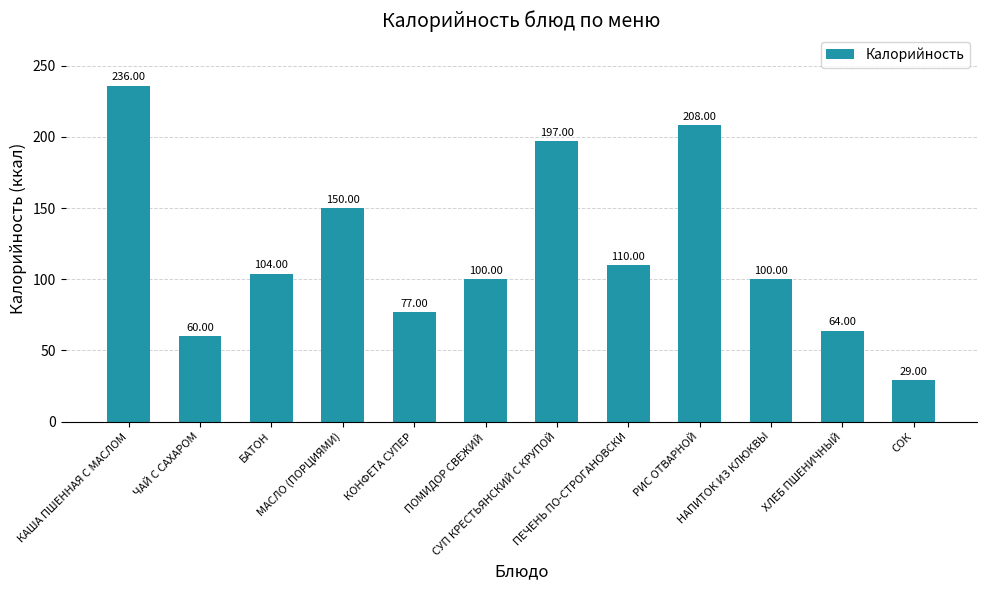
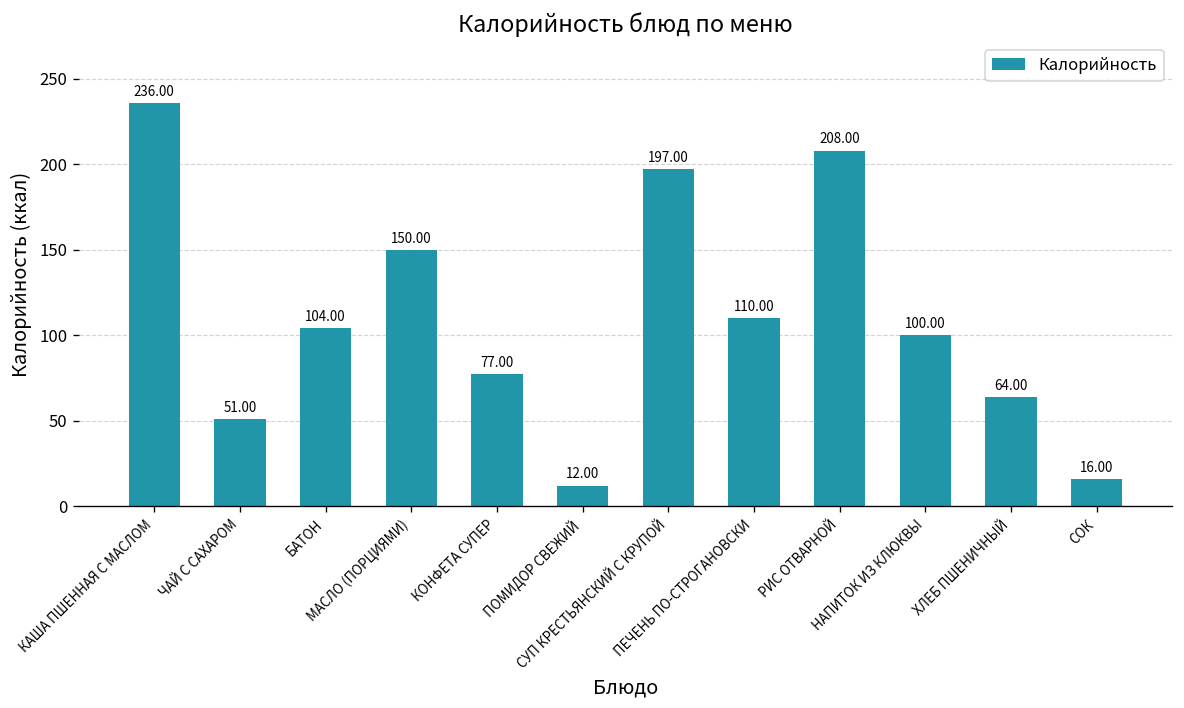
ЧАЙ С САХАРОМ: 60.00 -> 51.00
ПОМИДОР СВЕЖИЙ: 100.00 -> 12.00
СОК: 29.00 -> 16.00
